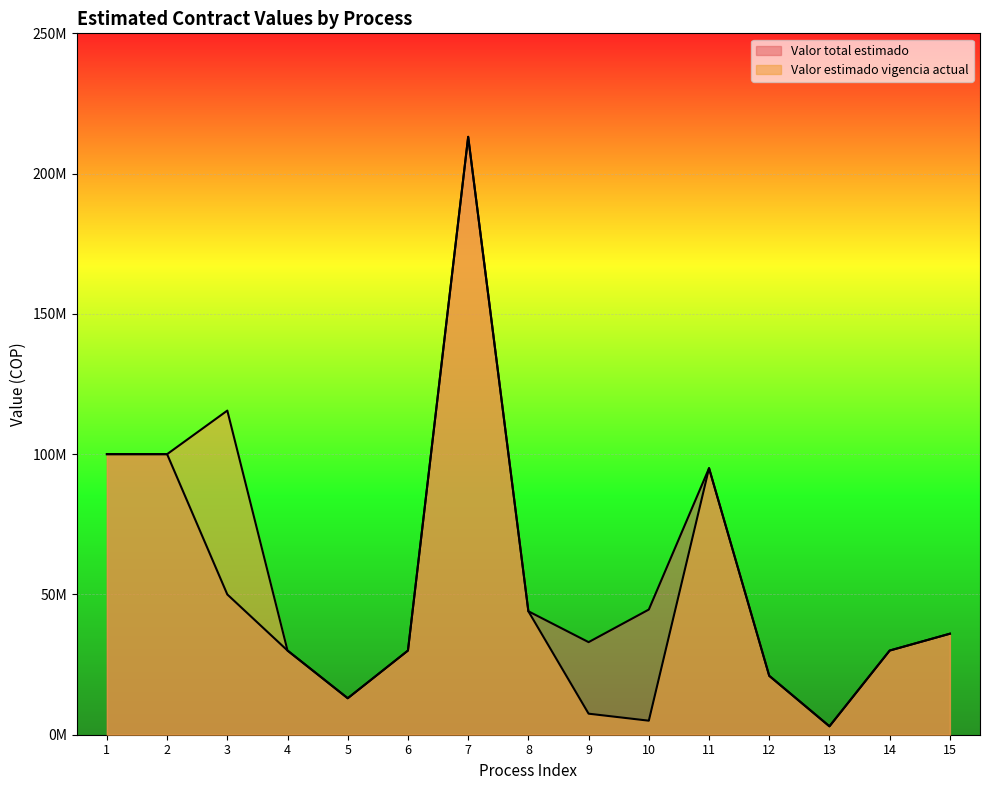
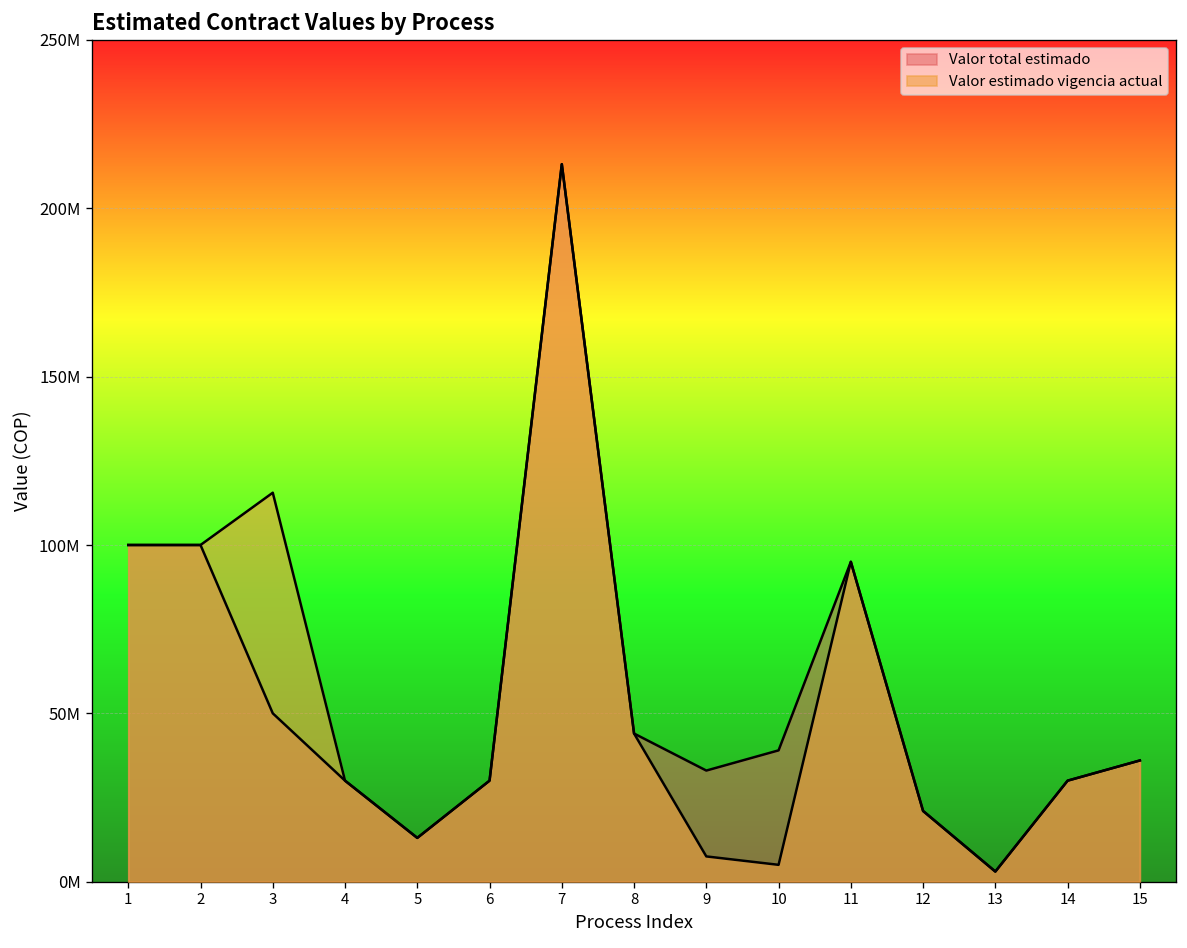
Valor total estimado, 10: 45000000 -> 39000000
